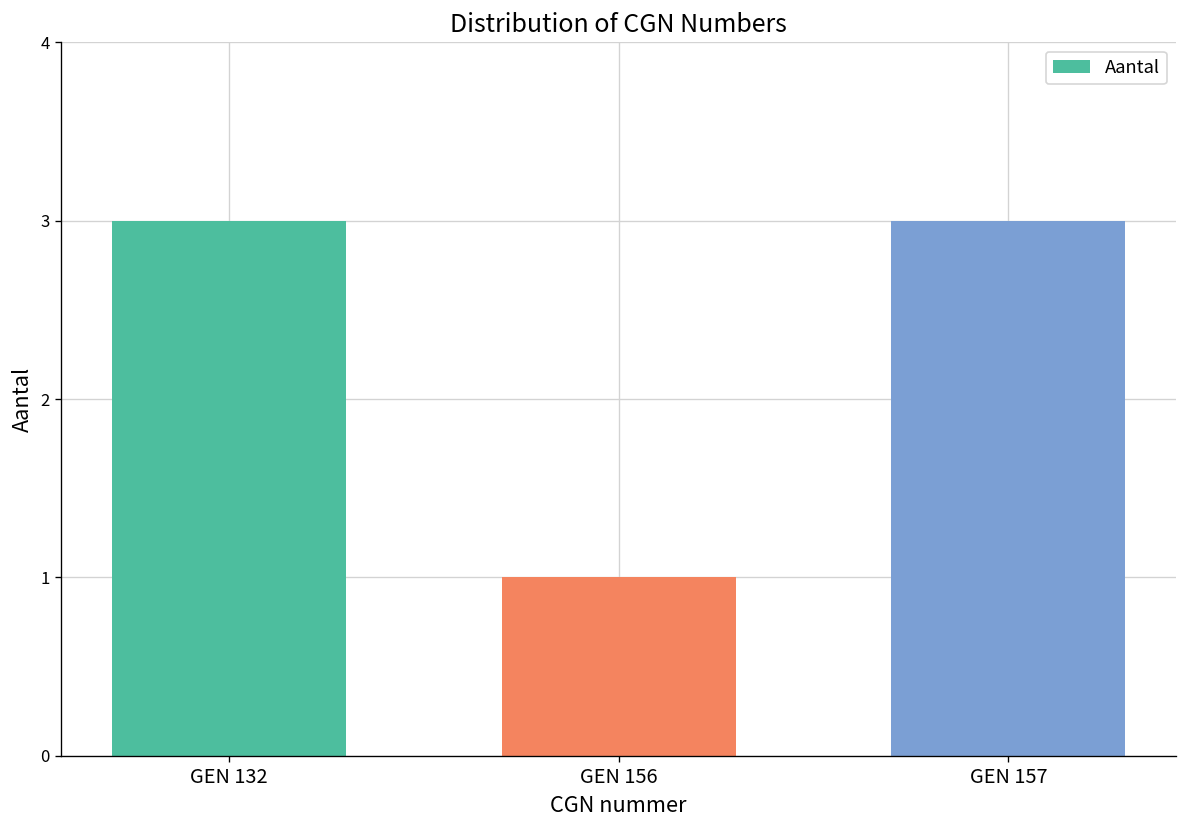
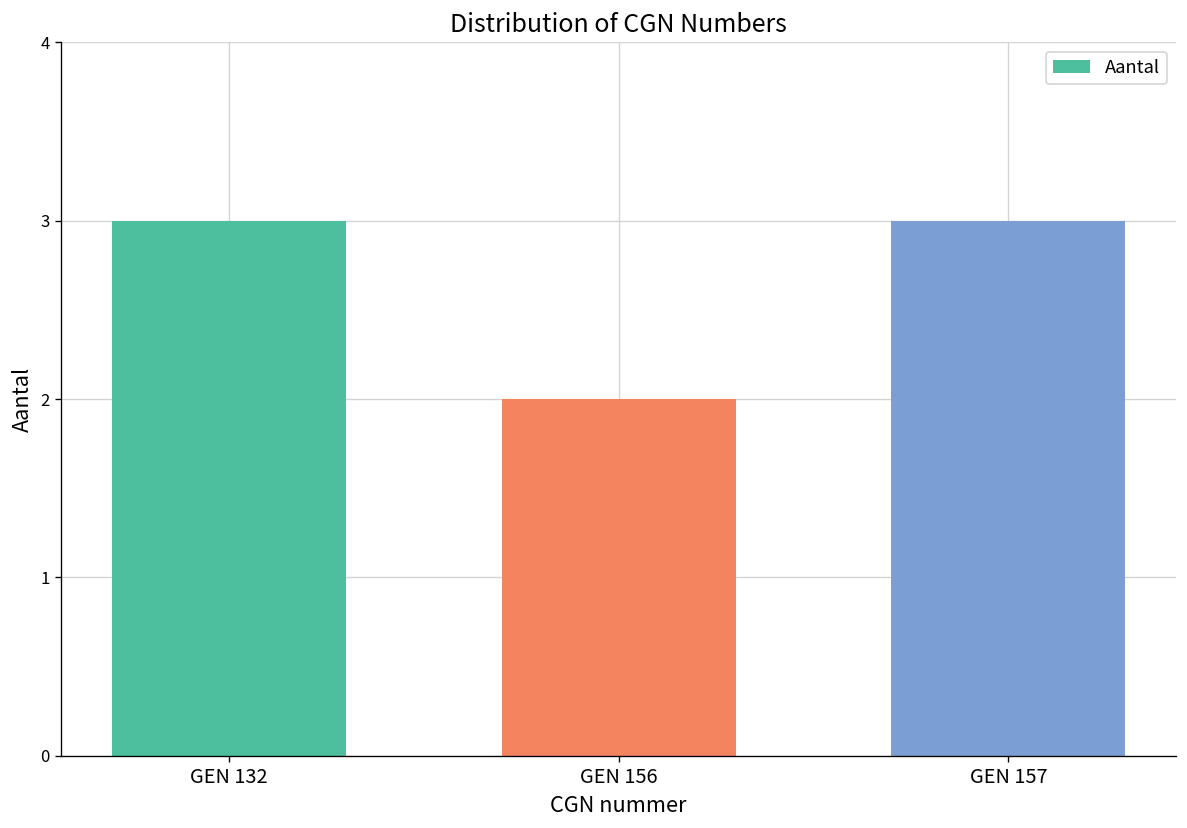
GEN 156: 1 -> 2
